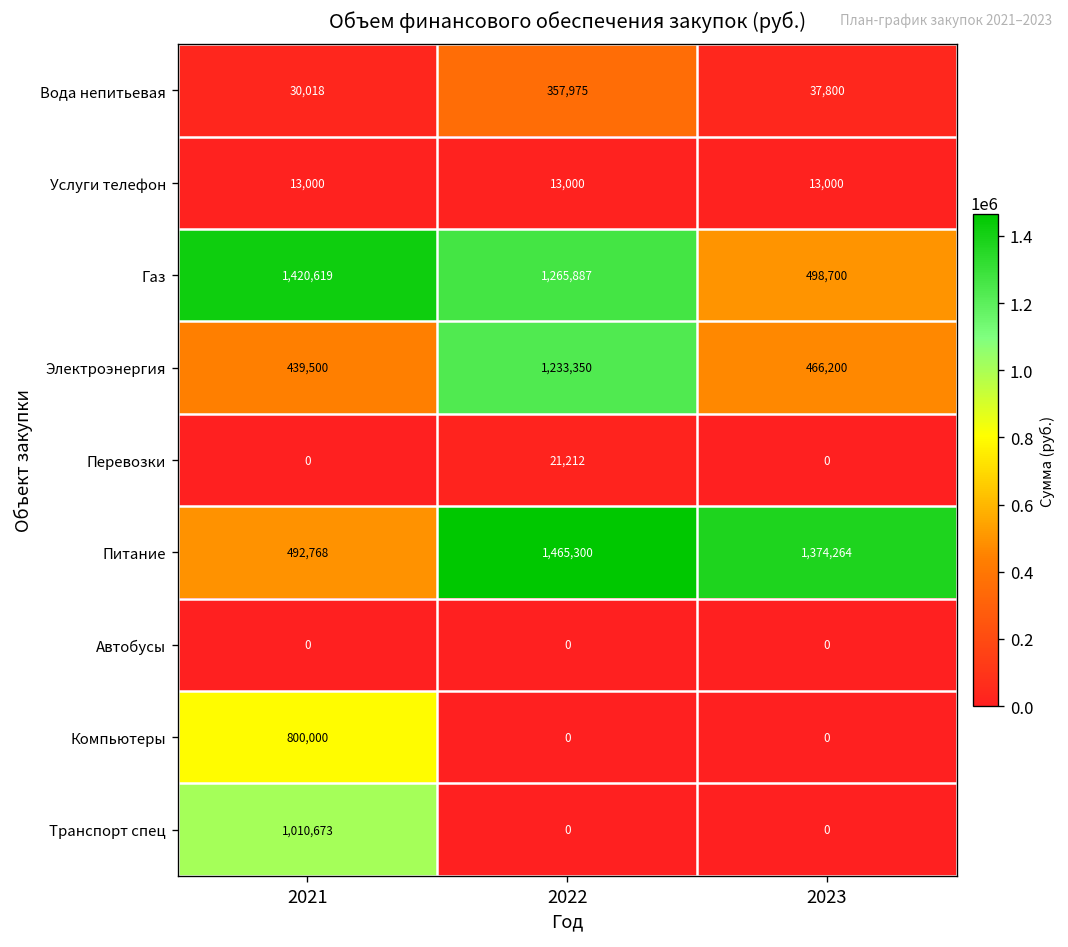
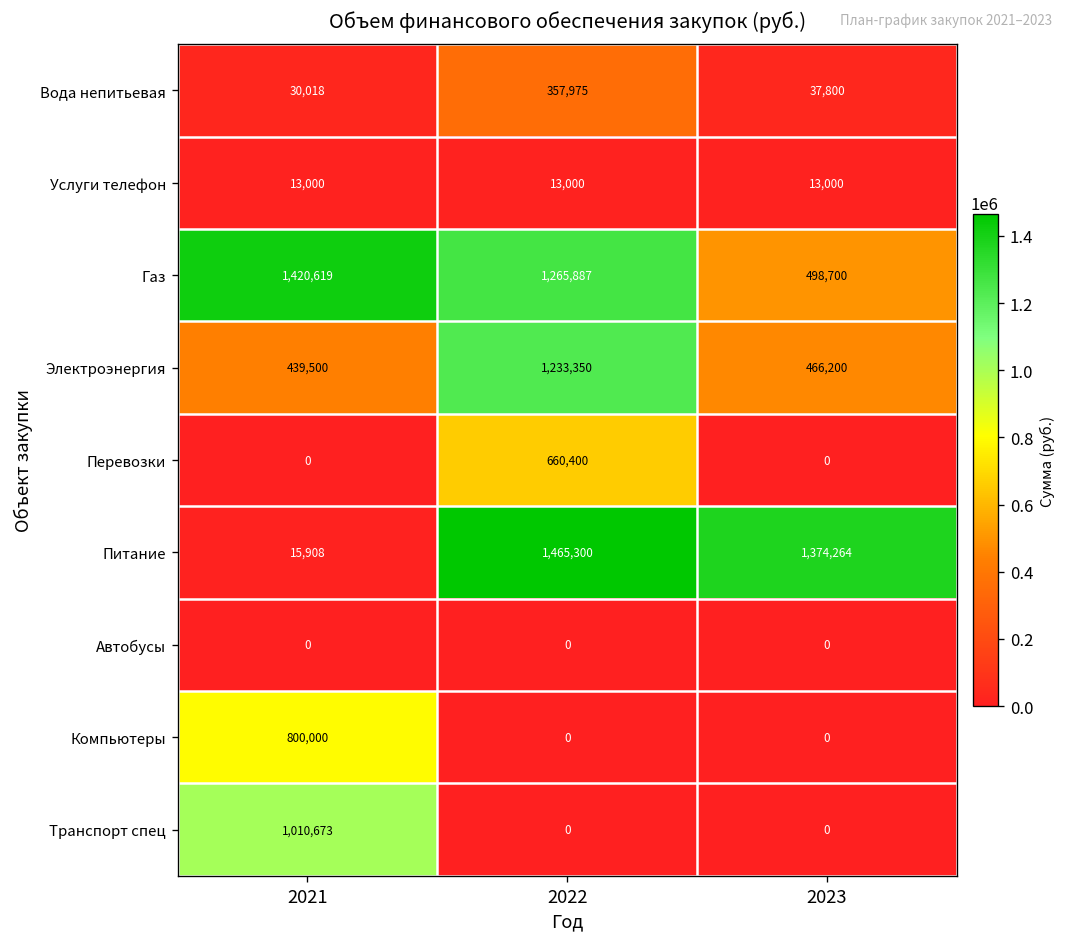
Перевозки, 2022: 21,212 -> 660,400
Питание, 2021: 492,768 -> 15,908
